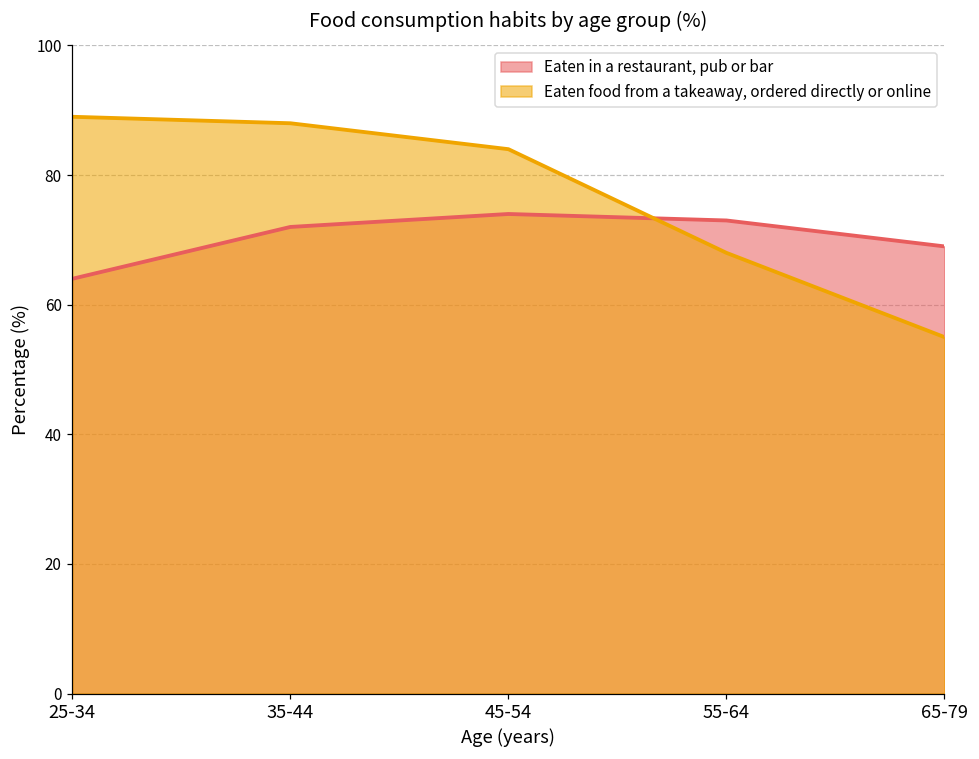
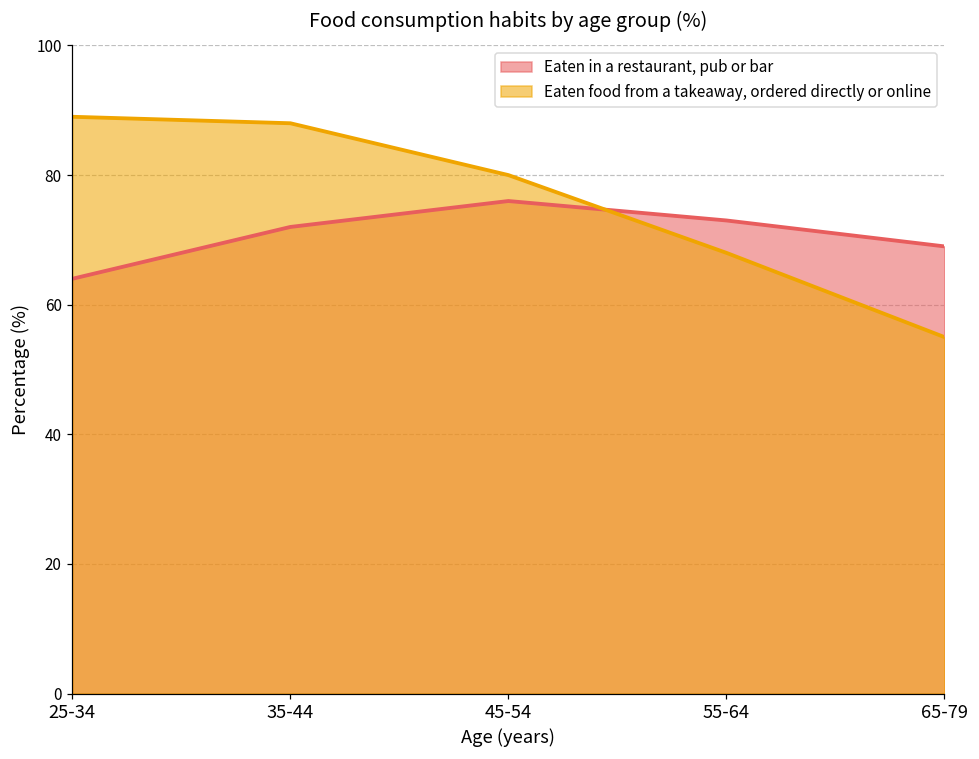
Eaten in a restaurant, pub or bar, 45-54: 74 -> 76
Eaten food from a takeaway, ordered directly or online, 45-54: 84 -> 80
